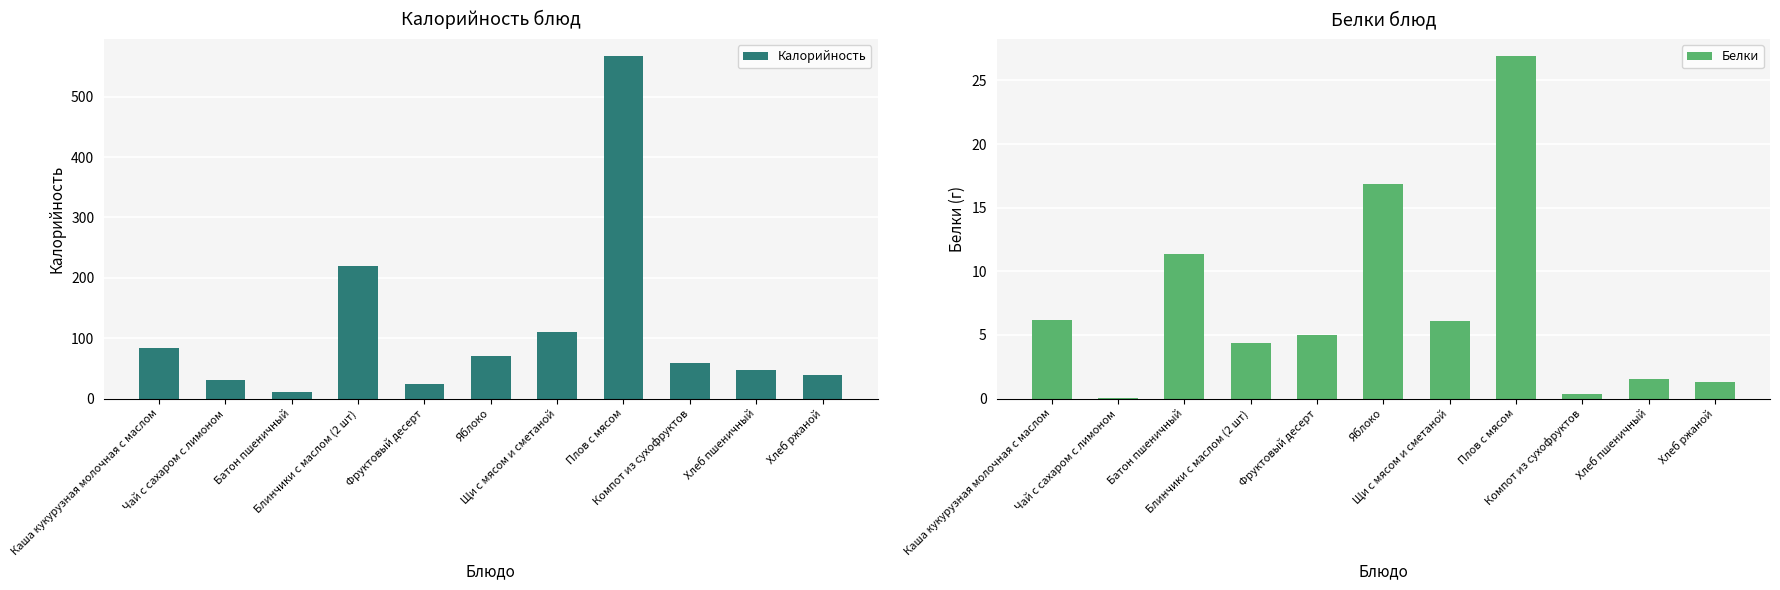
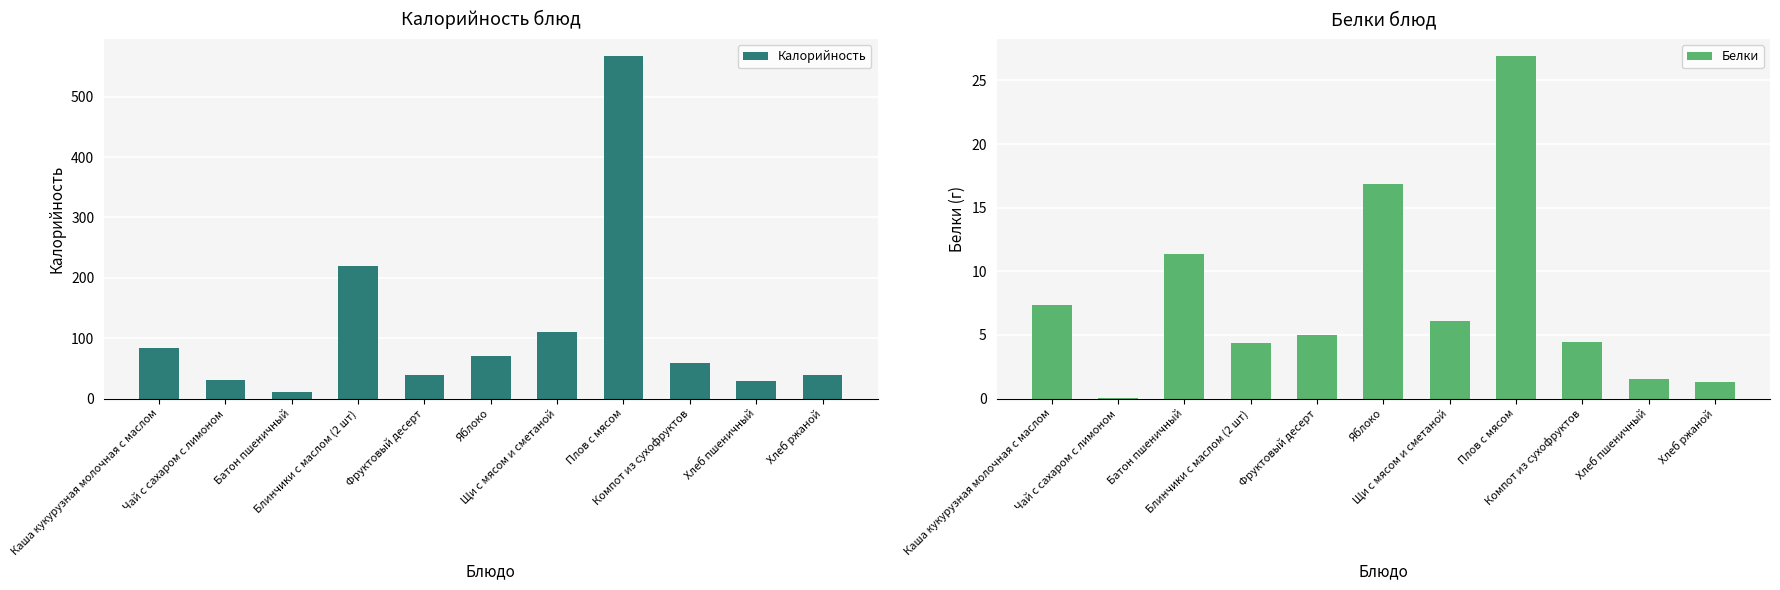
Калорийность блюд, Фруктовый десерт: 30 -> 40
Калорийность блюд, Хлеб пшеничный: 50 -> 30
Белки блюд, Каша кукурузная молочная с маслом: 6.2 -> 7.3
Белки блюд, Компот из сухофруктов: 0.4 -> 4.4
